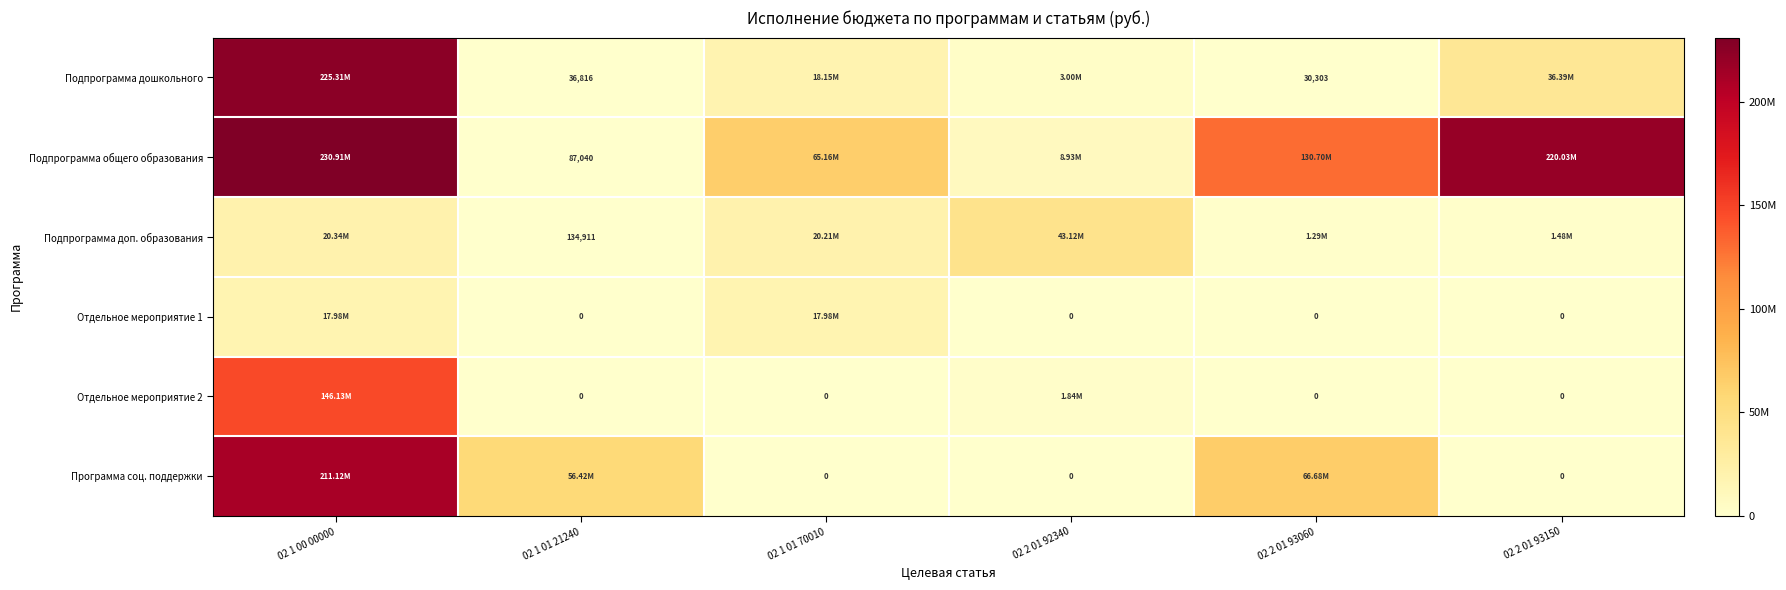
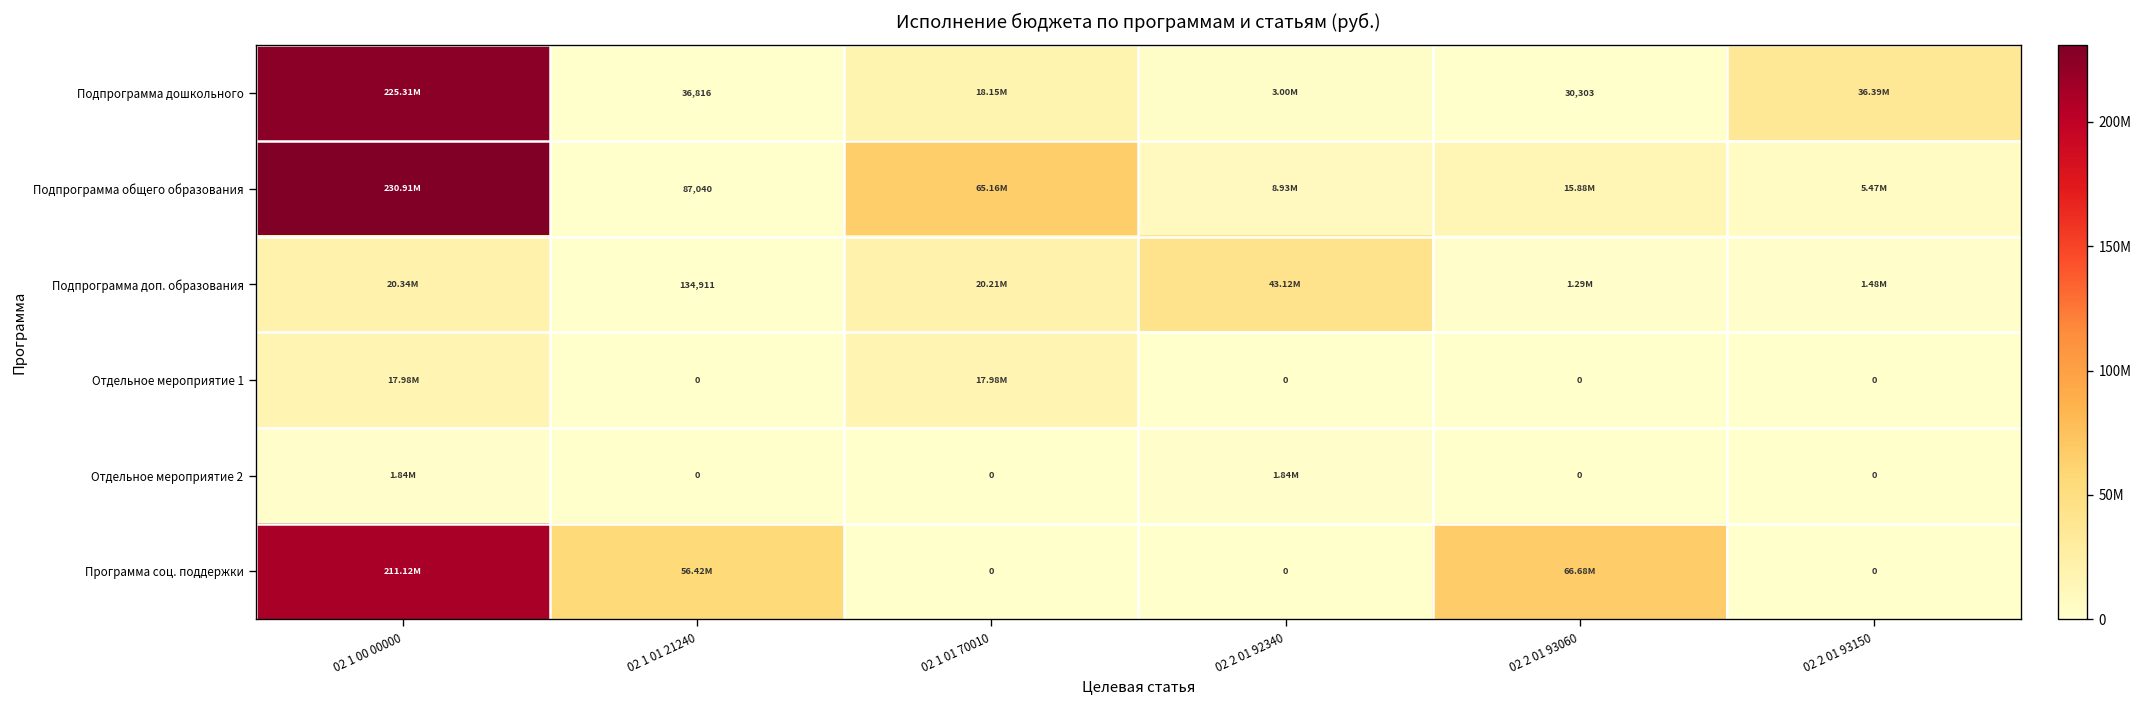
Подпрограмма общего образования, 02 2 01 93060: 130.70M -> 15.88M
Подпрограмма общего образования, 02 2 01 93150: 220.03M -> 5.47M
Отдельное мероприятие 2, 02 1 00 00000: 146.13M -> 1.84M
